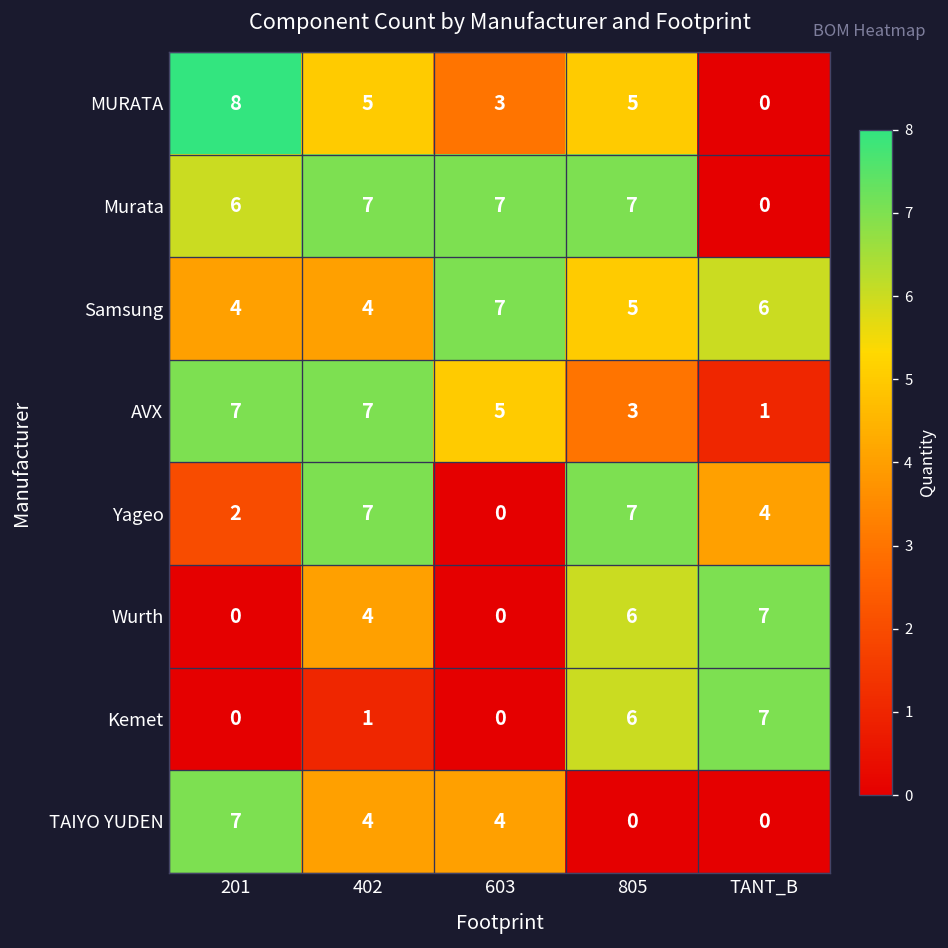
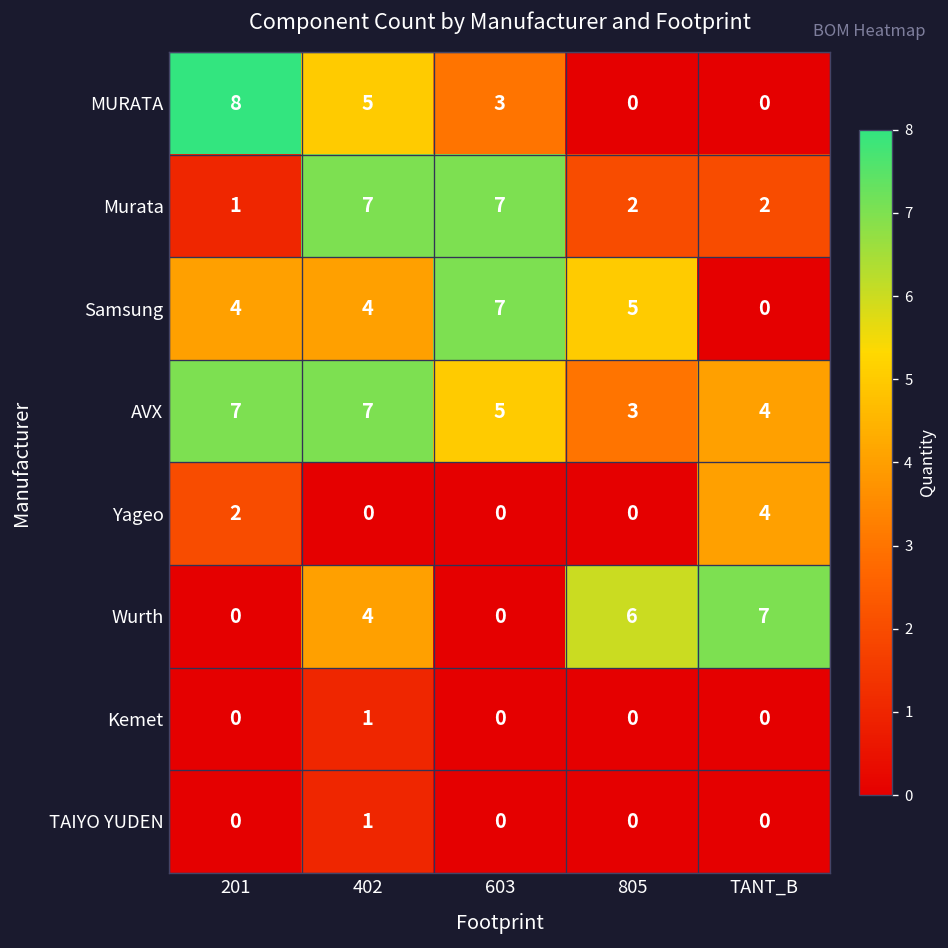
MURATA, 805: 5 -> 0
Murata, 201: 6 -> 1
Murata, 805: 7 -> 2
Murata, TANT_B: 0 -> 2
Samsung, TANT_B: 6 -> 0
AVX, TANT_B: 1 -> 4
Yageo, 402: 7 -> 0
Yageo, 805: 7 -> 0
Kemet, 805: 6 -> 0
Kemet, TANT_B: 7 -> 0
TAIYO YUDEN, 201: 7 -> 0
TAIYO YUDEN, 402: 4 -> 1
TAIYO YUDEN, 603: 4 -> 0
